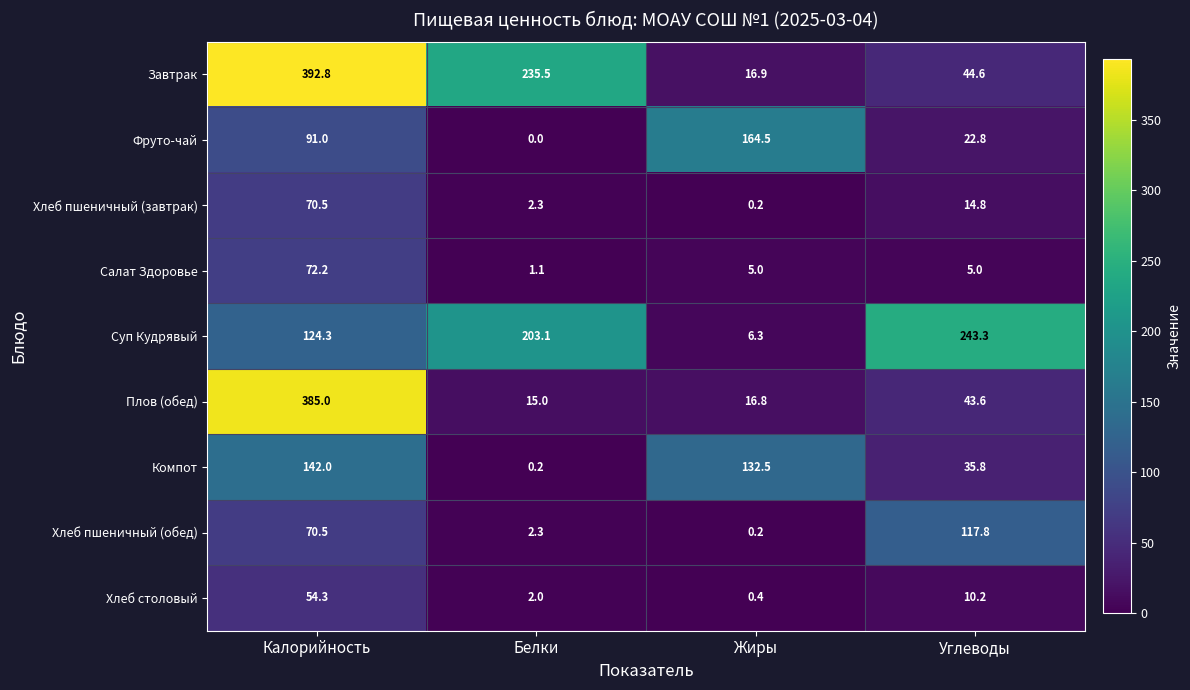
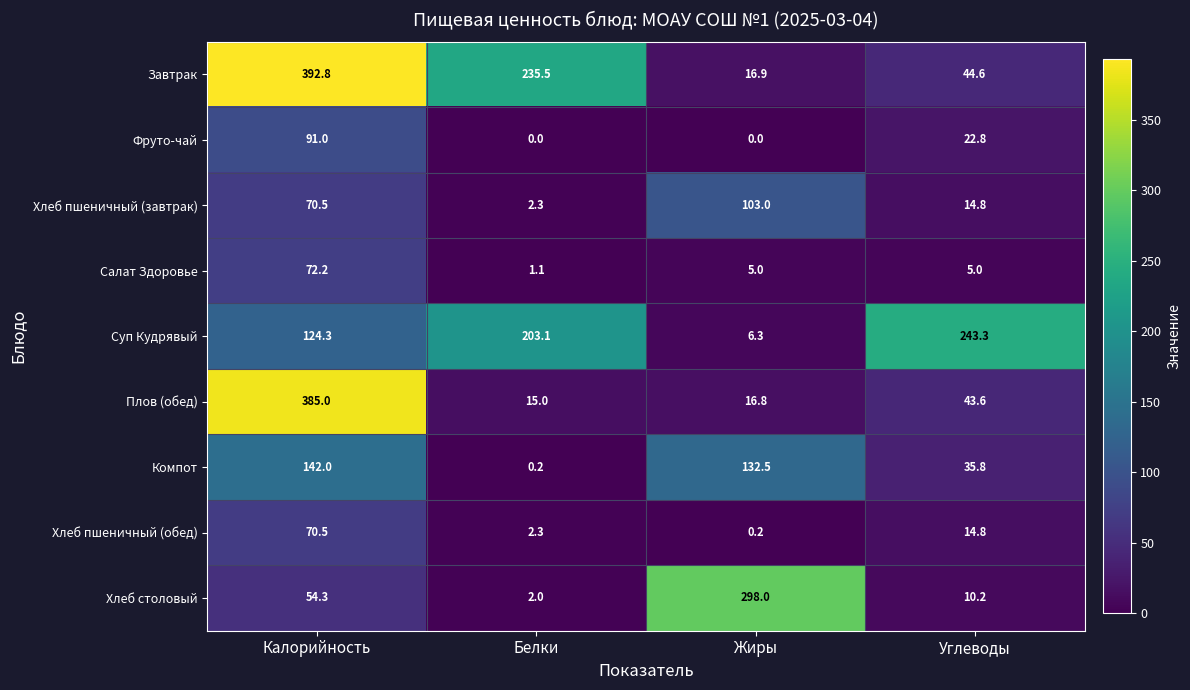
Фруто-чай, Жиры: 164.5 -> 0.0
Хлеб пшеничный (завтрак), Жиры: 0.2 -> 103.0
Хлеб пшеничный (обед), Углеводы: 117.8 -> 14.8
Хлеб столовый, Жиры: 0.4 -> 298.0
